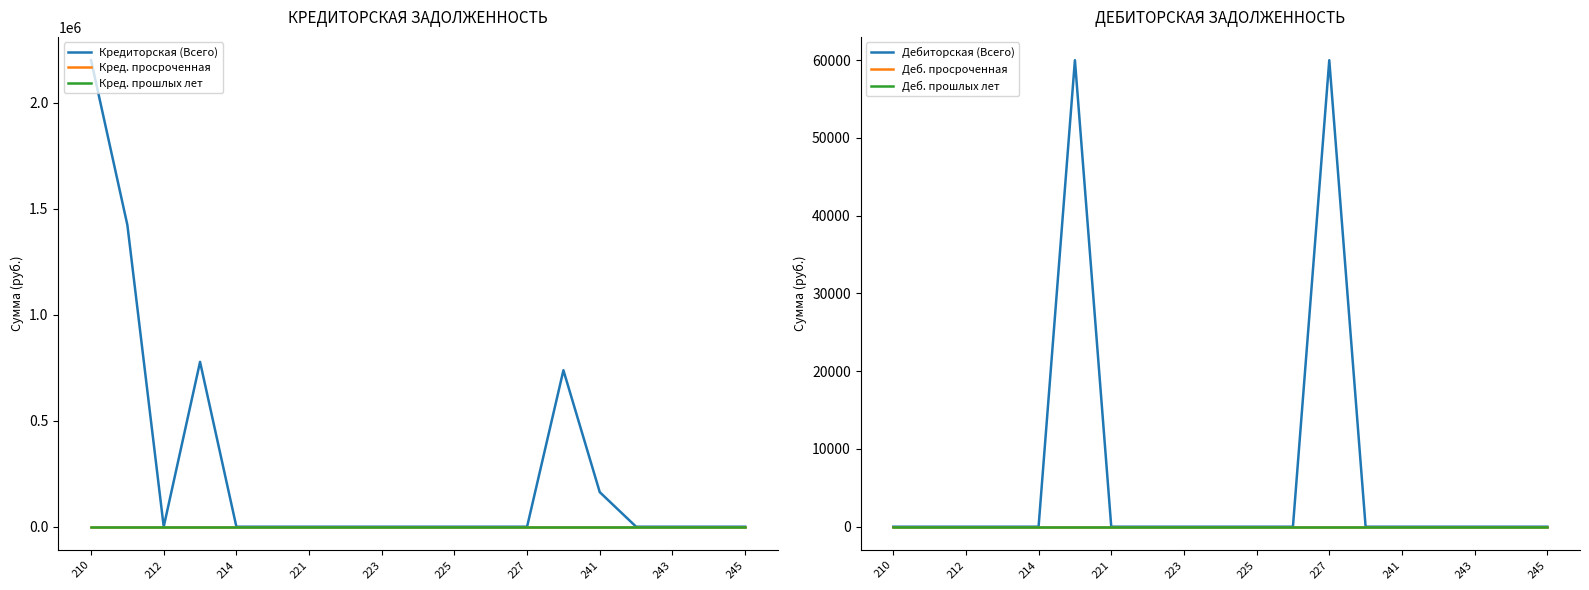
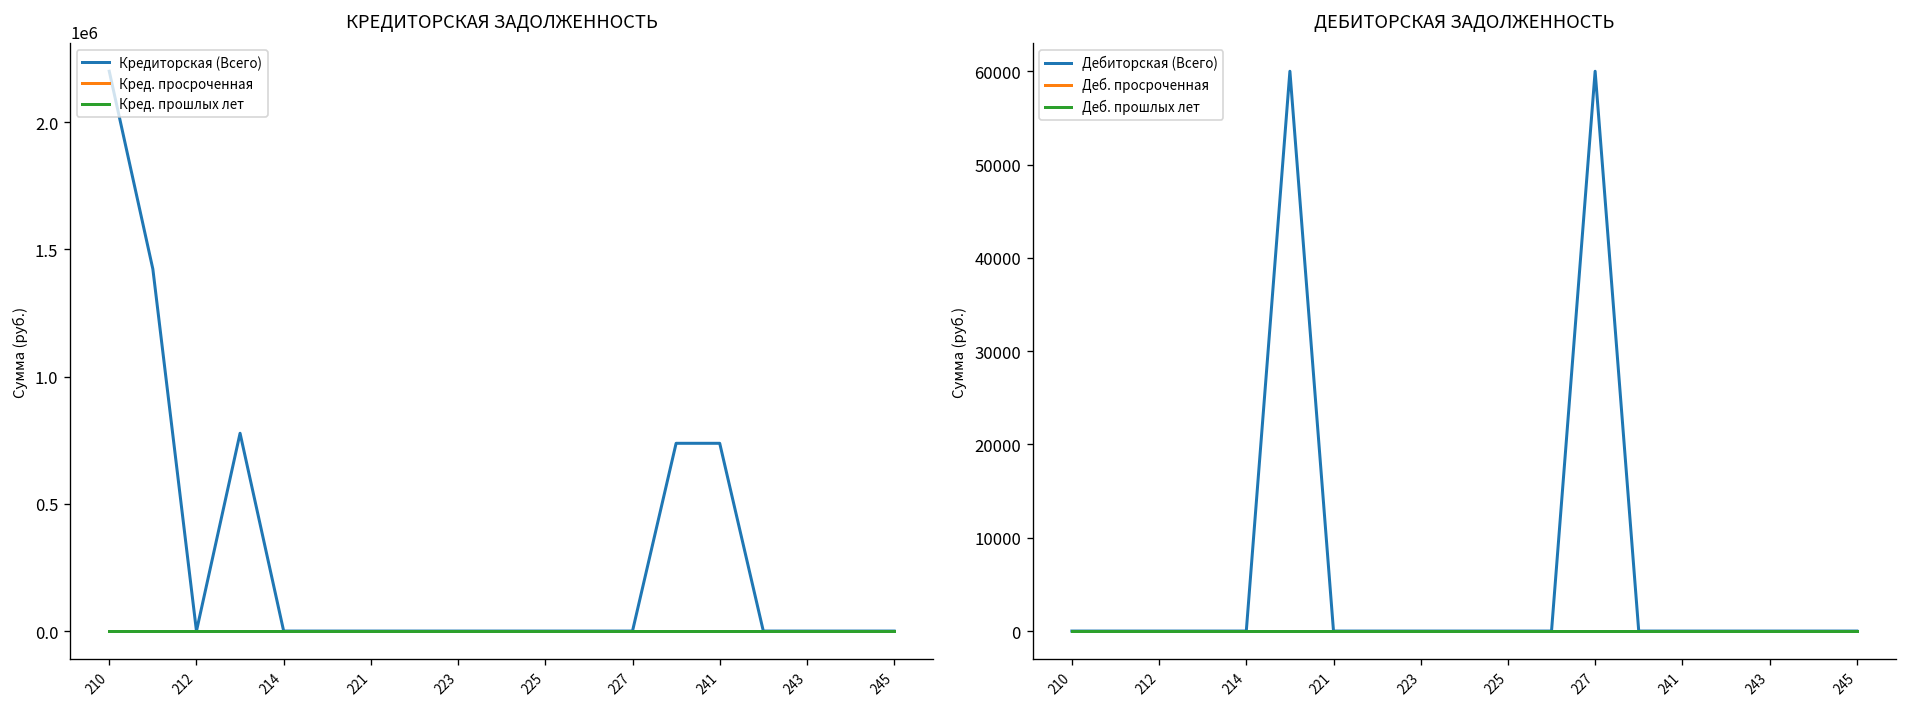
КРЕДИТОРСКАЯ ЗАДОЛЖЕННОСТЬ, Кредиторская (Всего), 241: 160000 -> 740000
